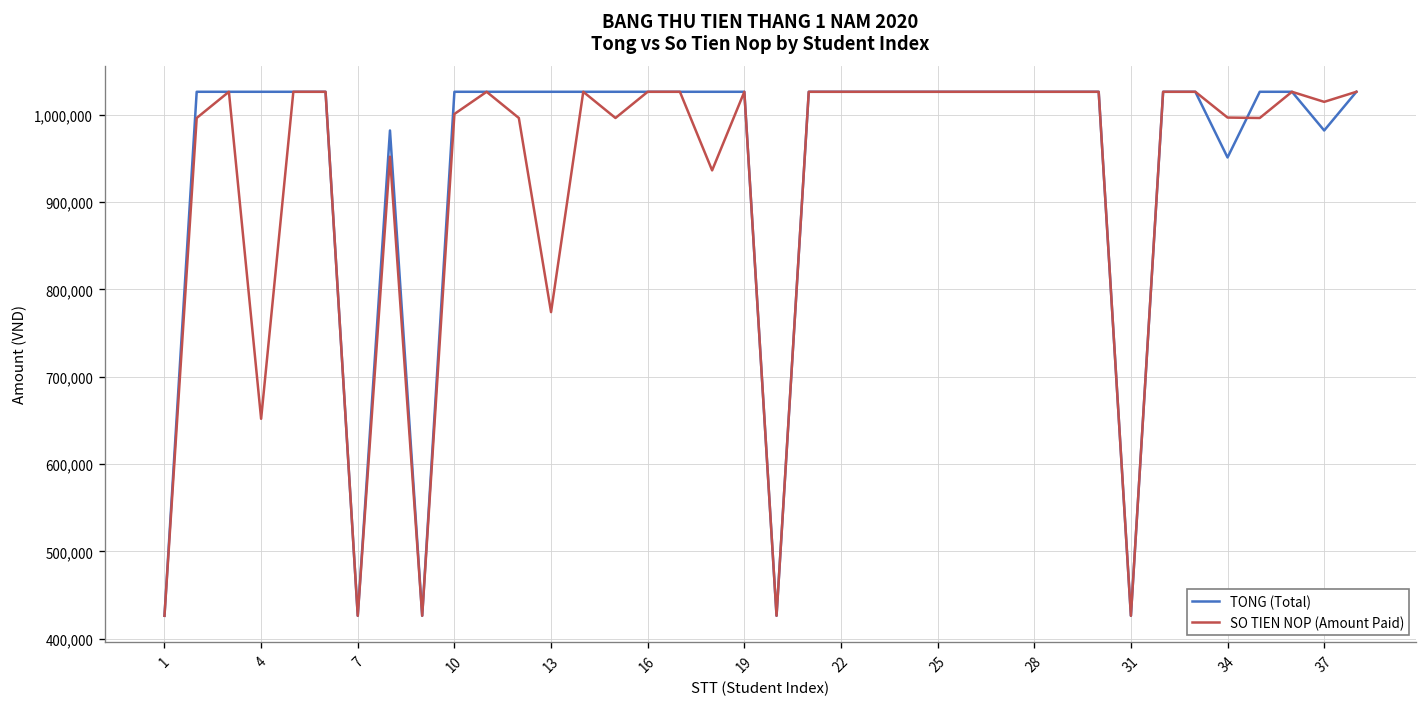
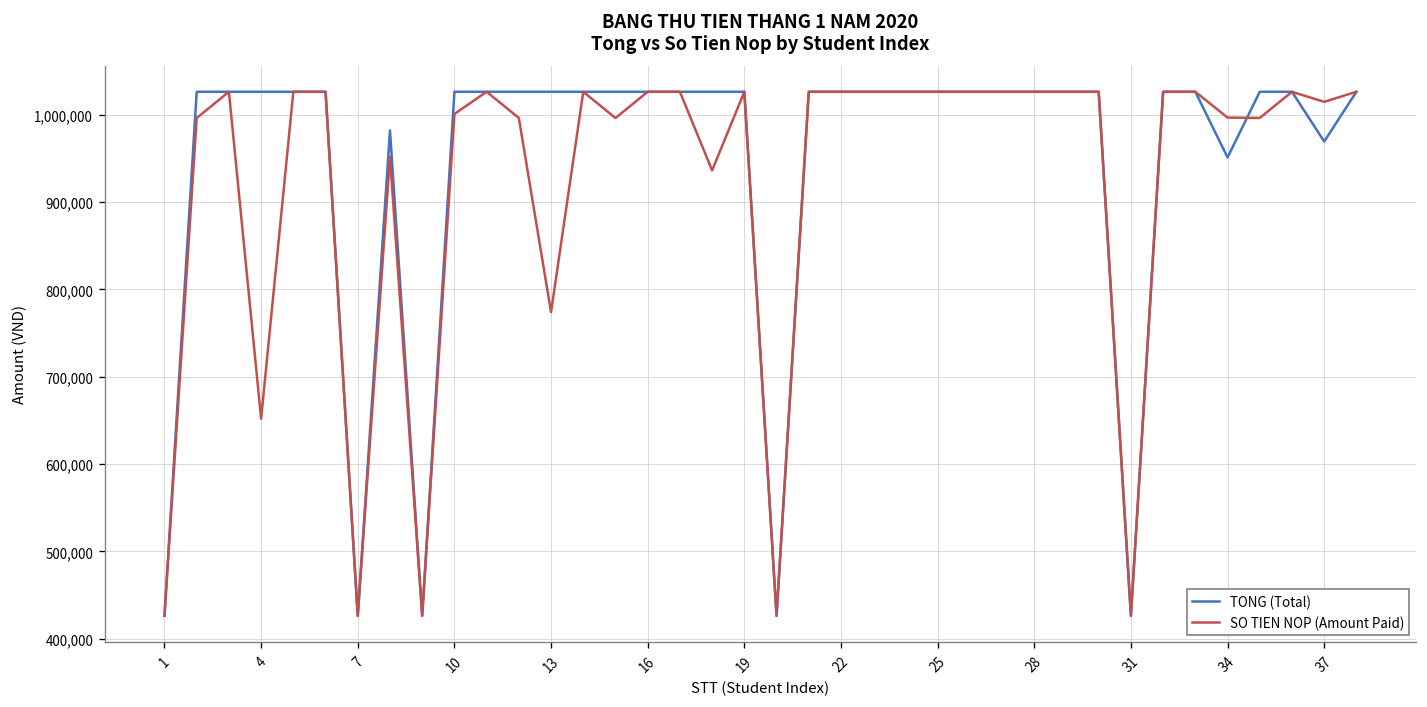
TONG (Total), 37: 980,000 -> 970,000
